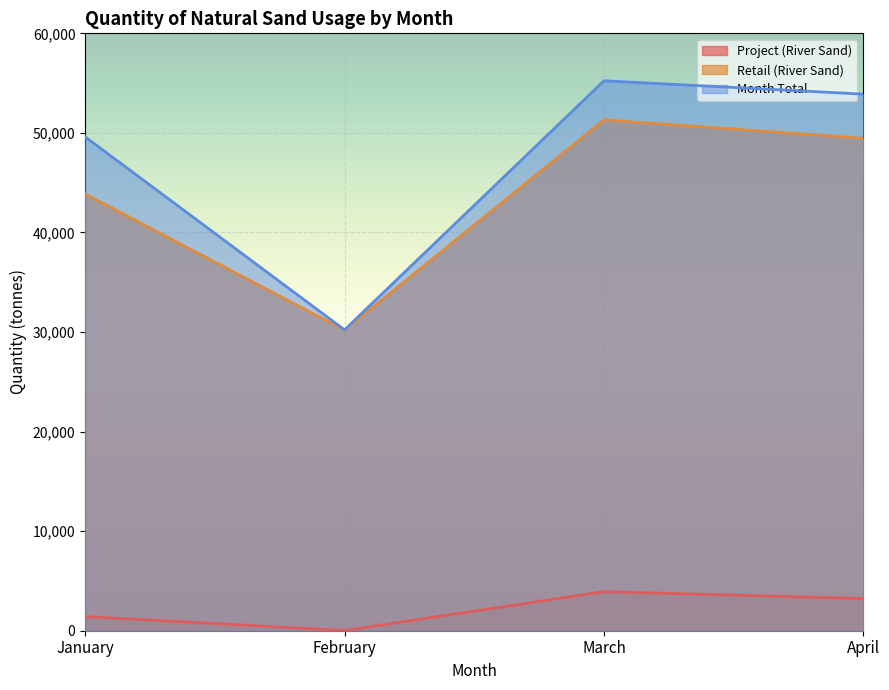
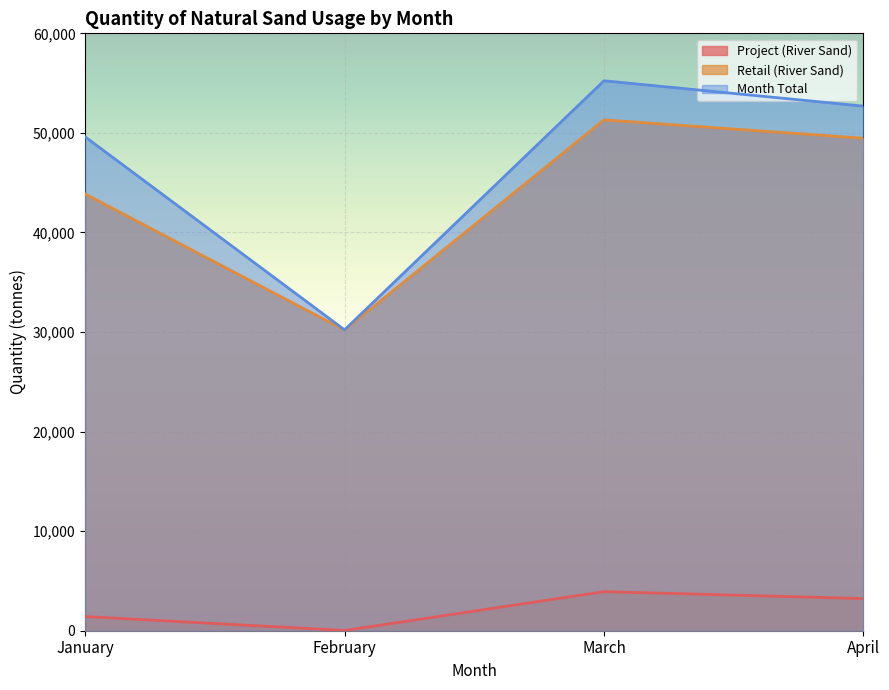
Month Total, April: 54,000 -> 53,000
